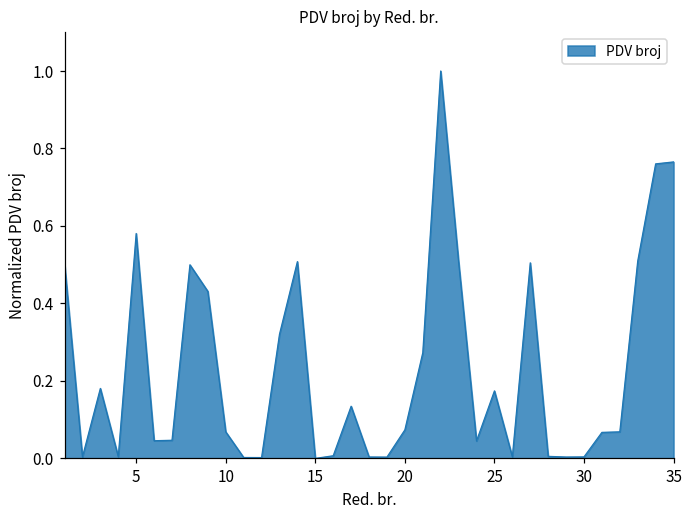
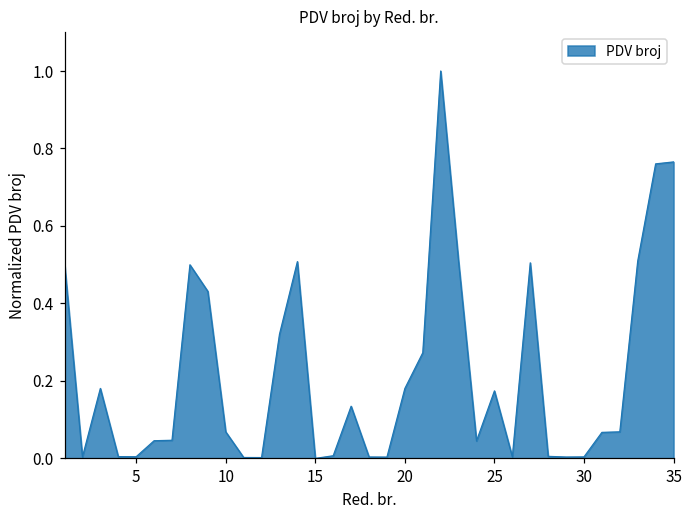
5: 0.58 -> 0.00
20: 0.07 -> 0.18
